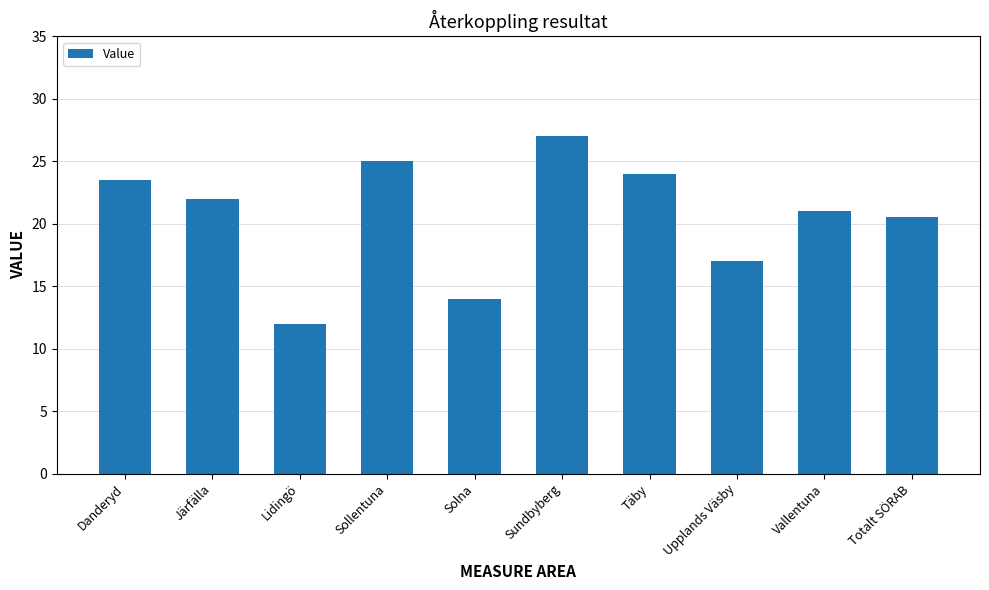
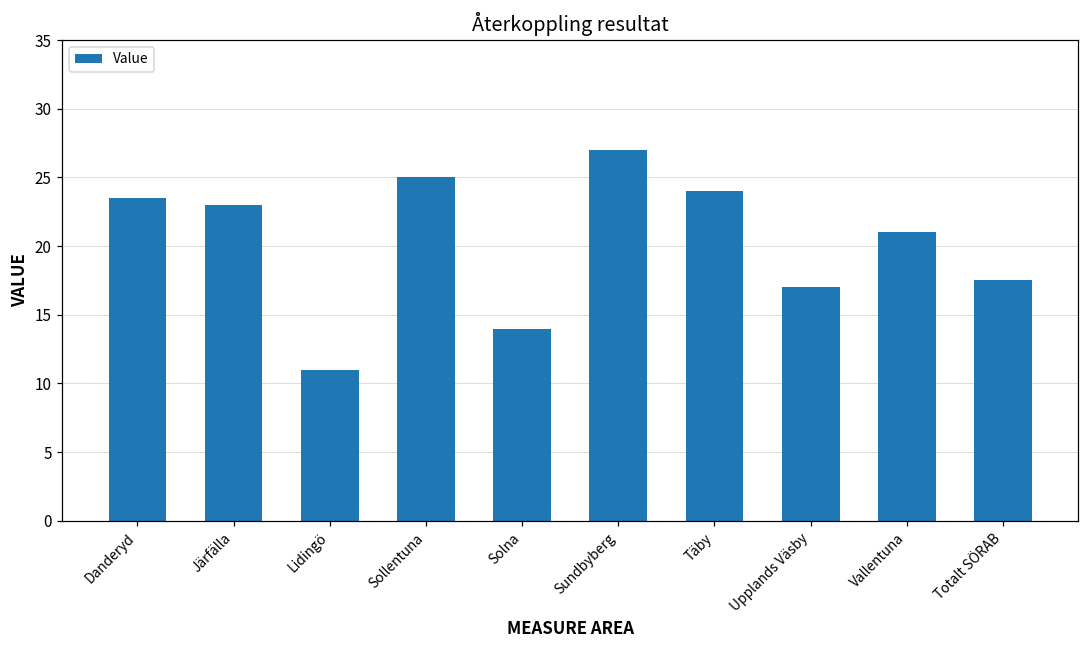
Järfälla: 22 -> 23
Lidingö: 12 -> 11
Totalt SÖRAB: 20.5 -> 17.5
